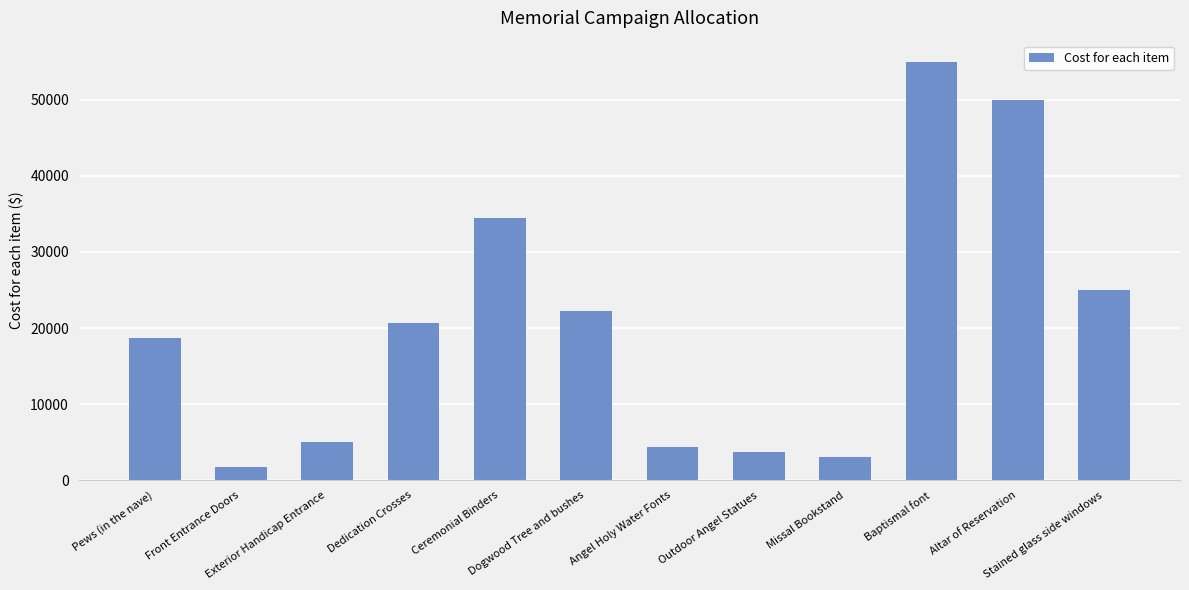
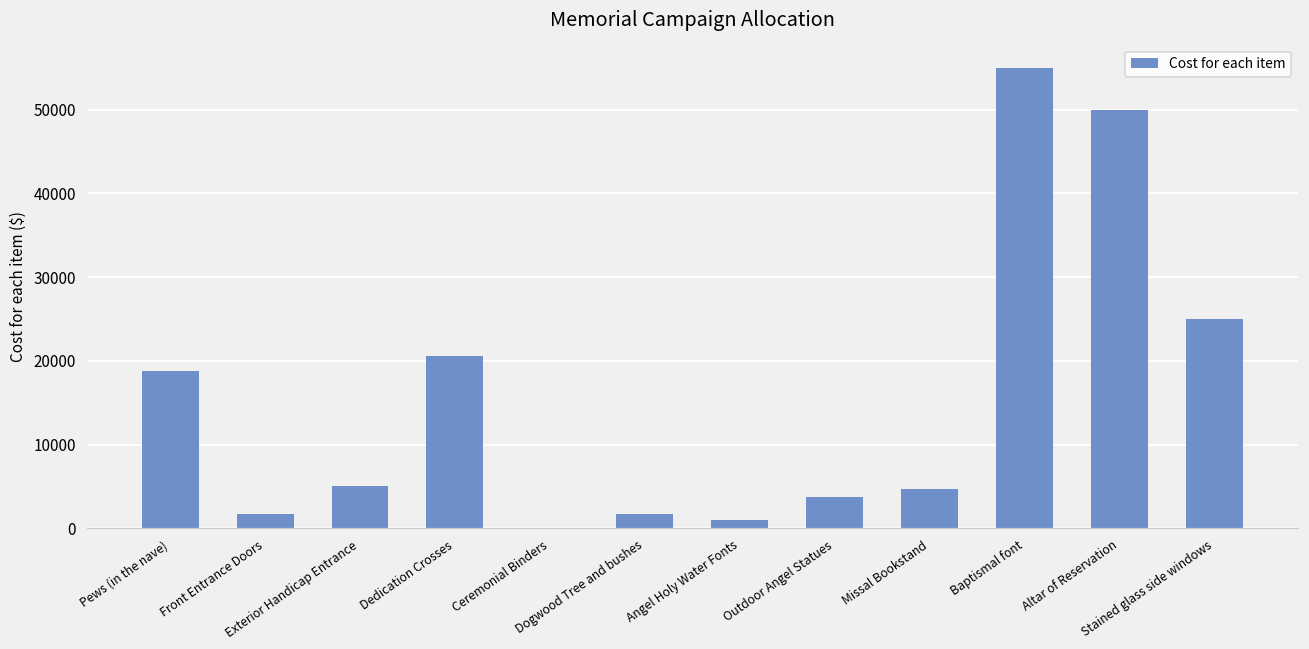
Ceremonial Binders: 35000 -> 0
Dogwood Tree and bushes: 22000 -> 2000
Angel Holy Water Fonts: 4000 -> 1000
Missal Bookstand: 3000 -> 5000
